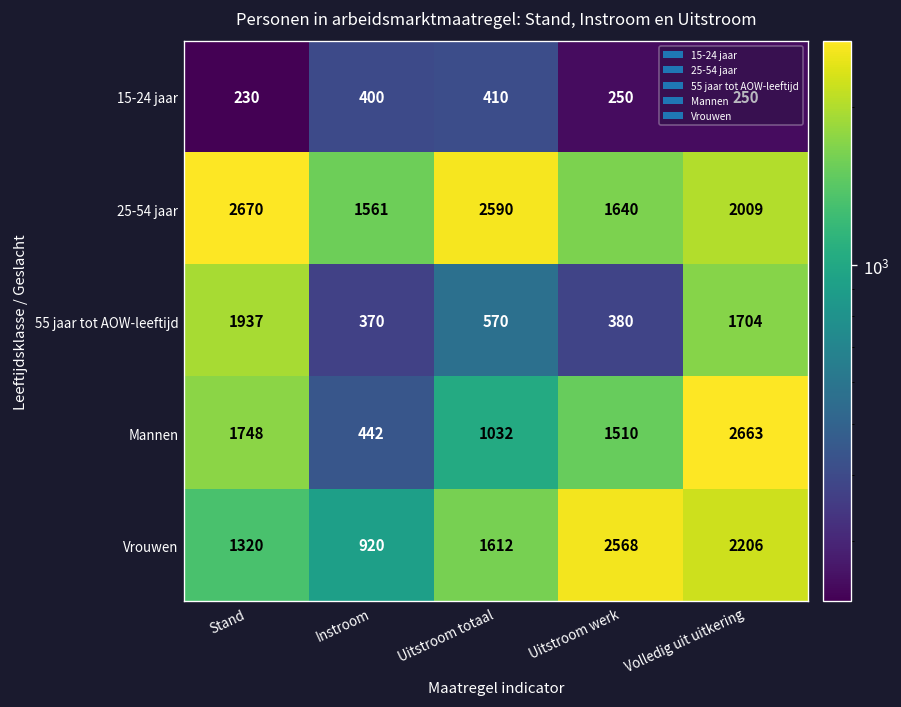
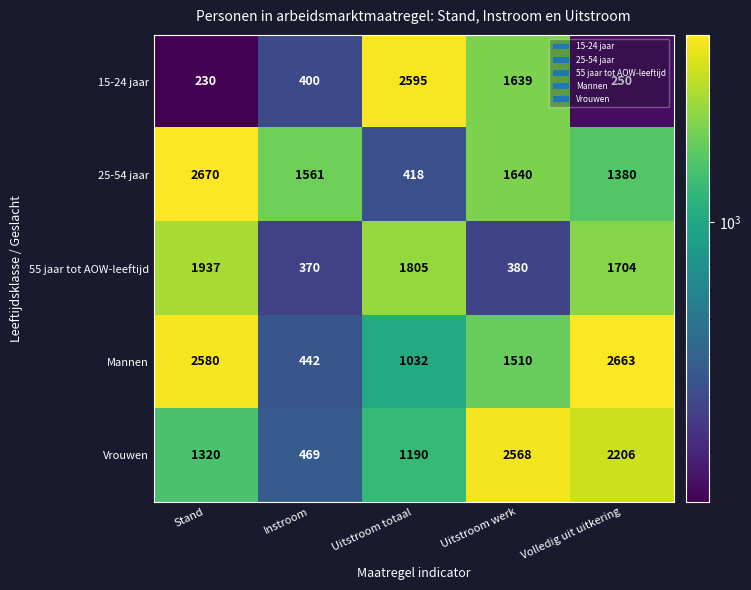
15-24 jaar, Uitstroom totaal: 410 -> 2595
15-24 jaar, Uitstroom werk: 250 -> 1639
25-54 jaar, Uitstroom totaal: 2590 -> 418
25-54 jaar, Volledig uit uitkering: 2009 -> 1380
55 jaar tot AOW-leeftijd, Uitstroom totaal: 570 -> 1805
Mannen, Stand: 1748 -> 2580
Vrouwen, Instroom: 920 -> 469
Vrouwen, Uitstroom totaal: 1612 -> 1190
